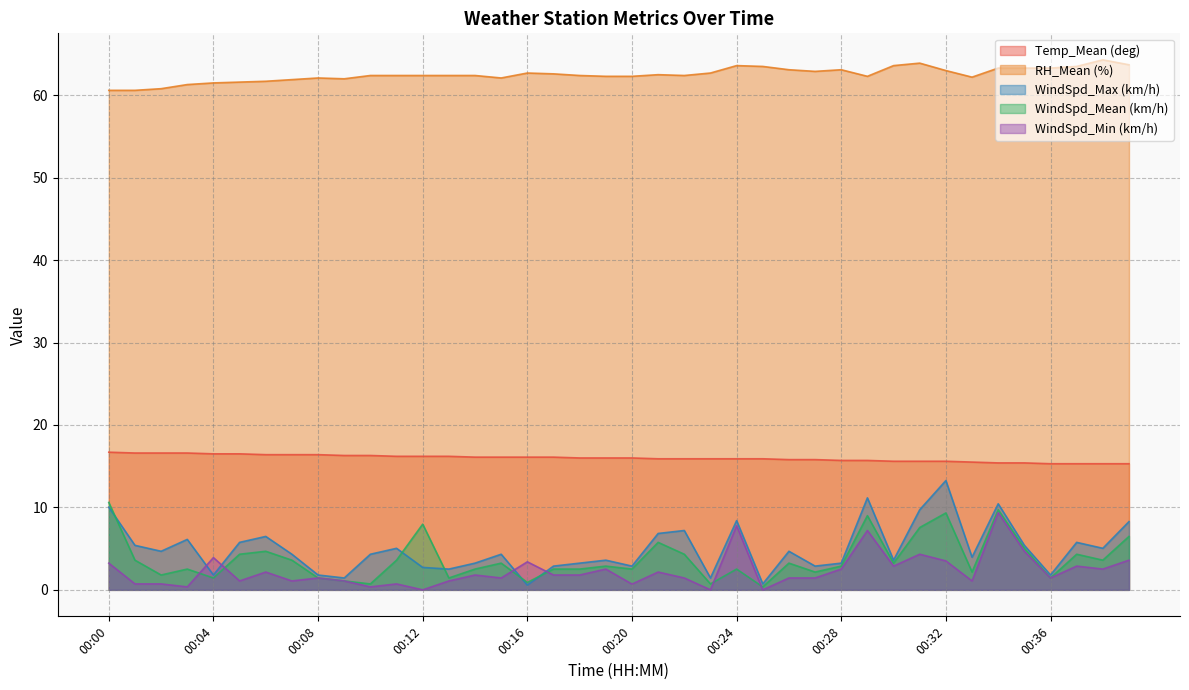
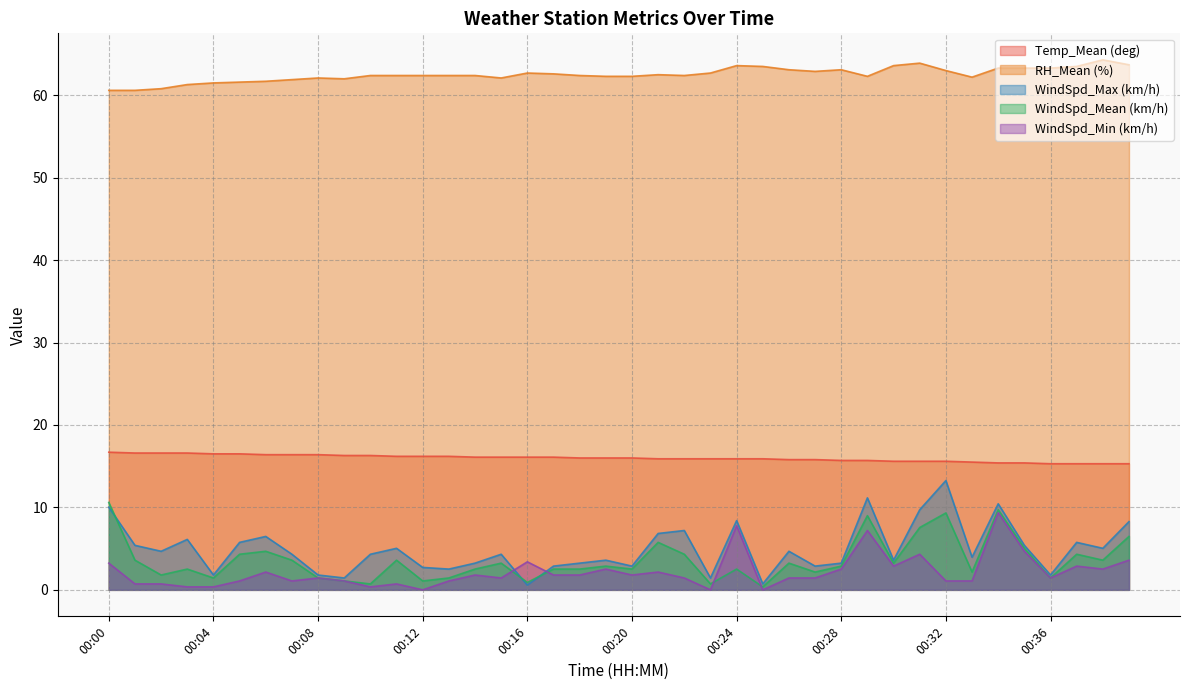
WindSpd_Min (km/h), 00:04: 4 -> 0
WindSpd_Mean (km/h), 00:12: 8 -> 1
WindSpd_Min (km/h), 00:20: 1 -> 2
WindSpd_Min (km/h), 00:32: 4 -> 1
